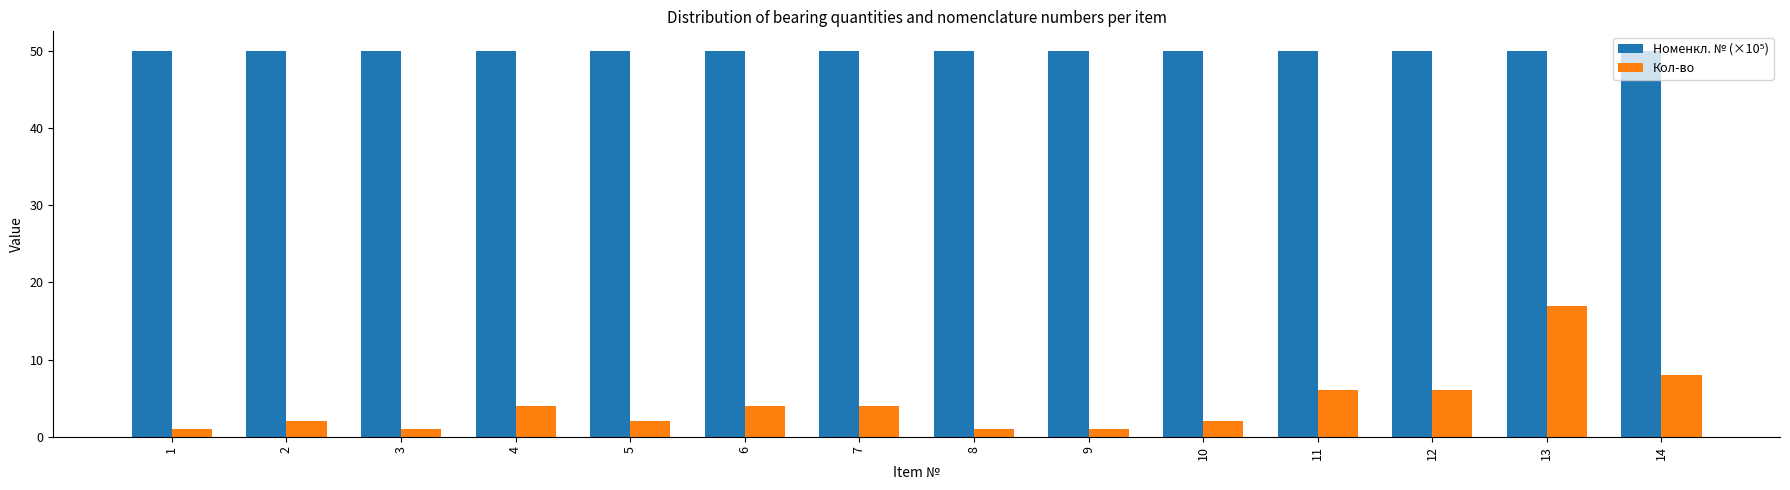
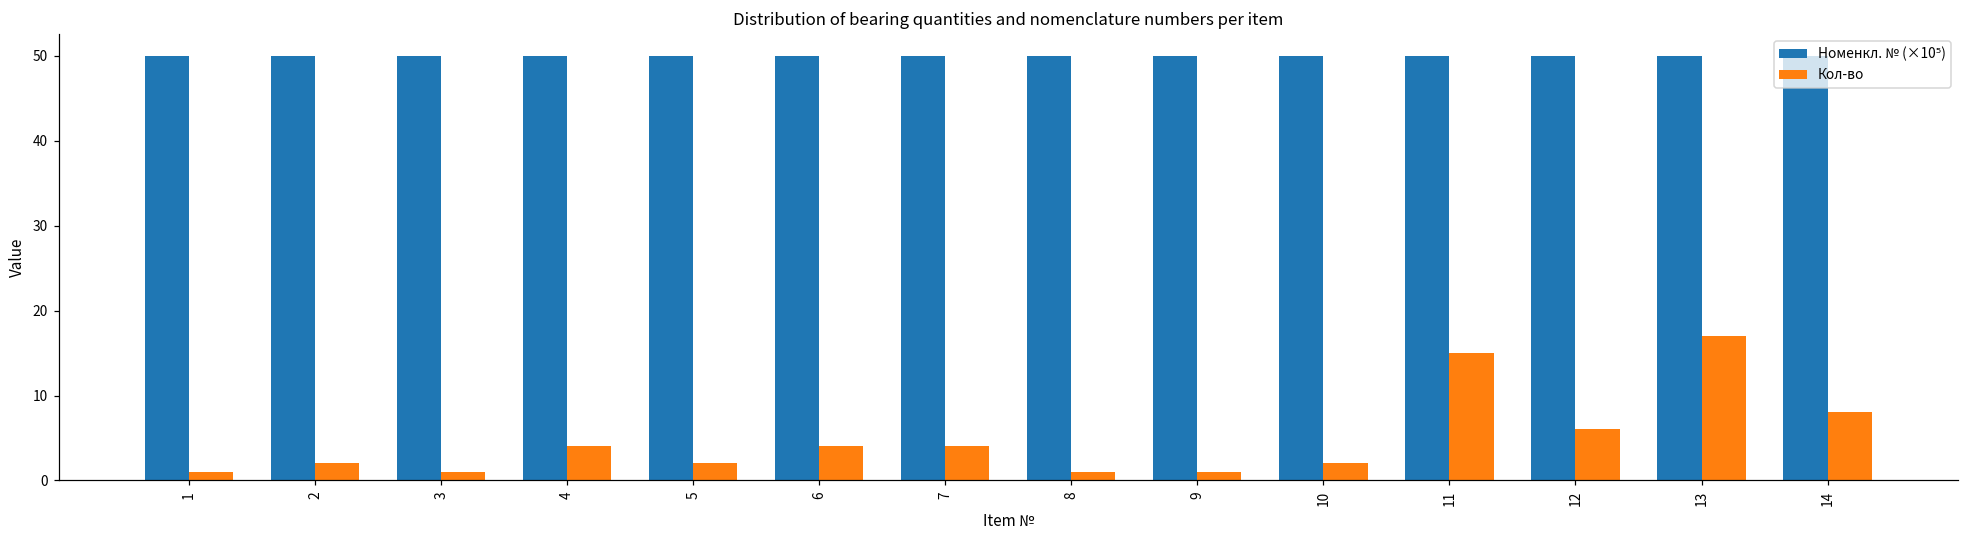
Кол-во, 11: 6 -> 15
